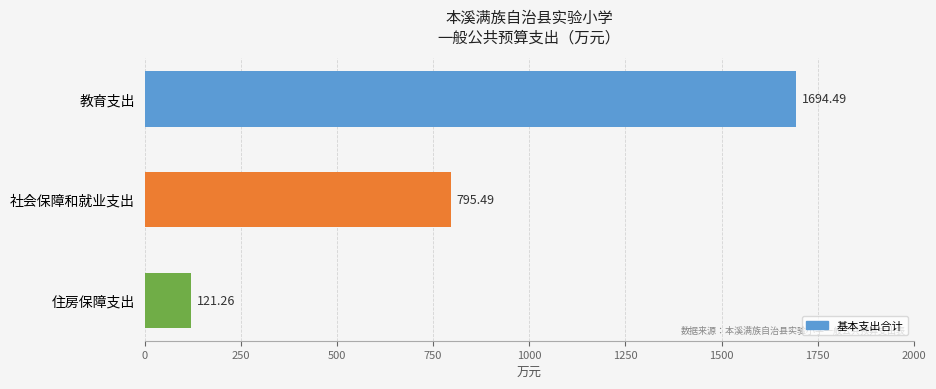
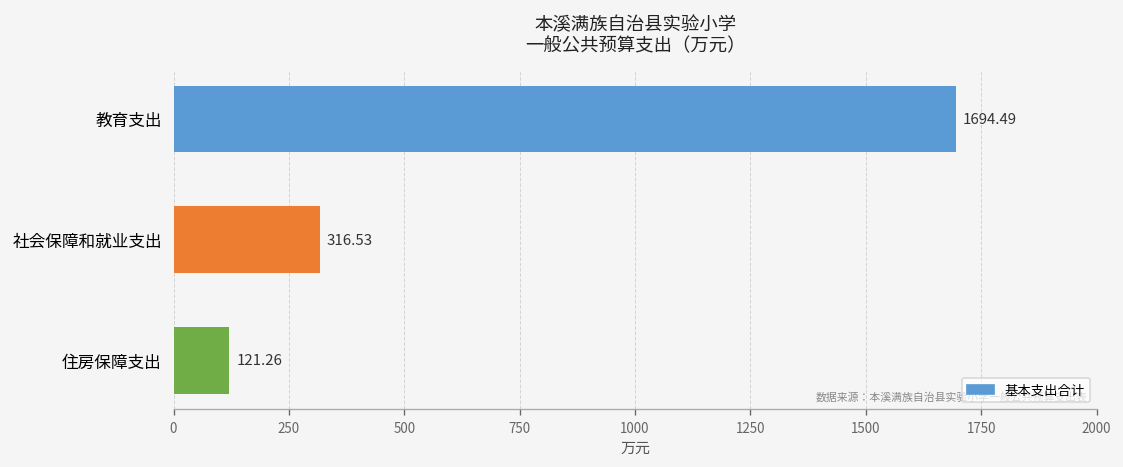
社会保障和就业支出: 795.49 -> 316.53
